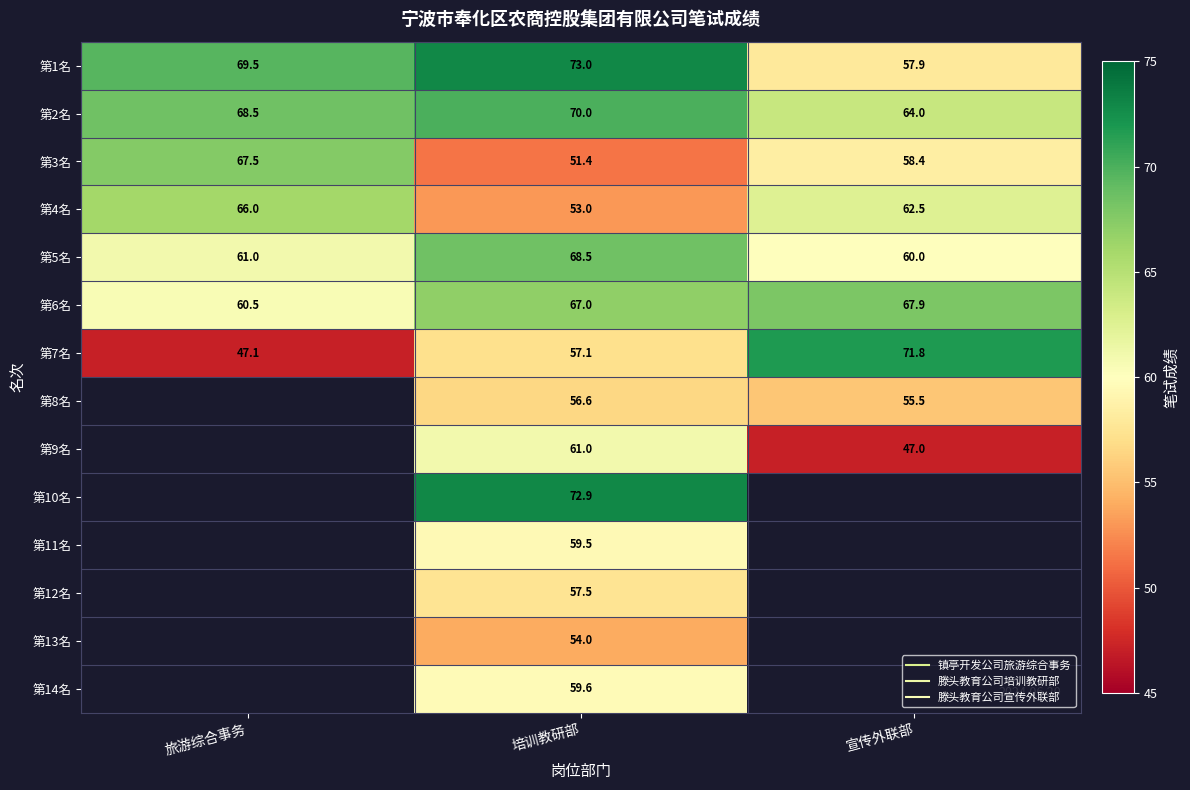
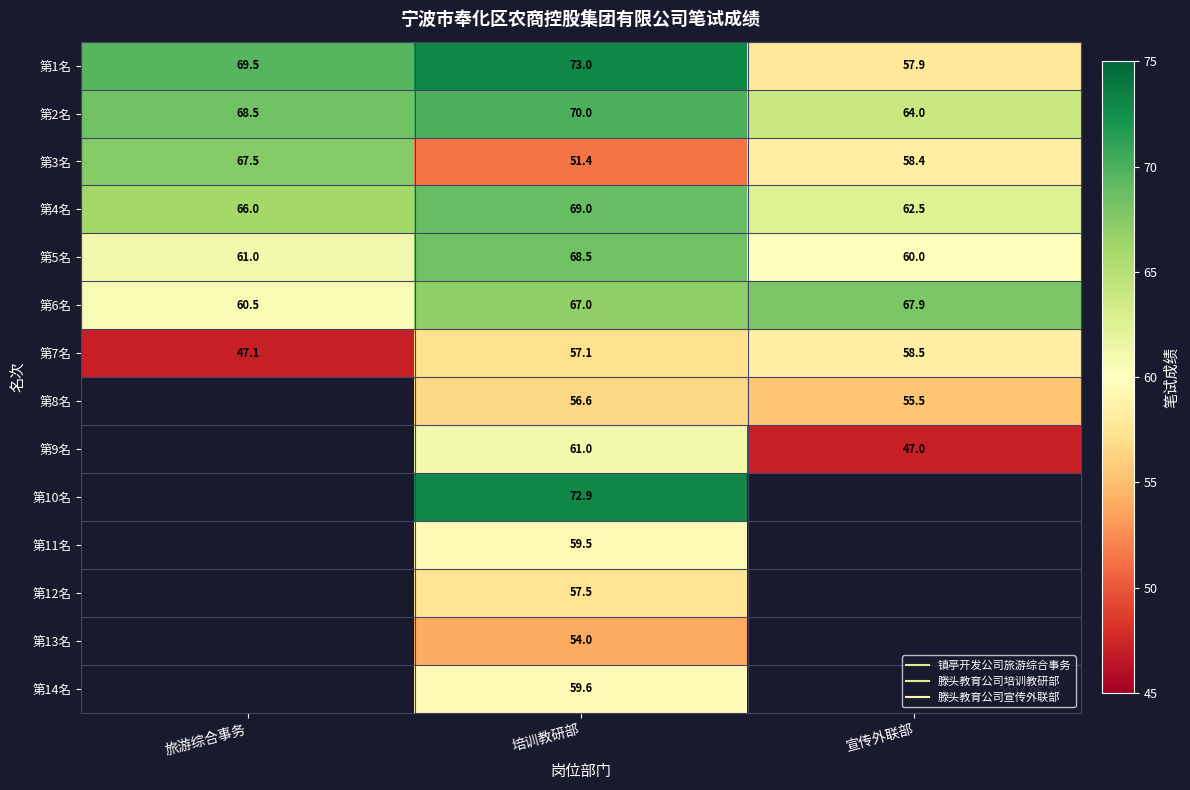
第4名, 培训教研部: 53.0 -> 69.0
第7名, 宣传外联部: 71.8 -> 58.5
